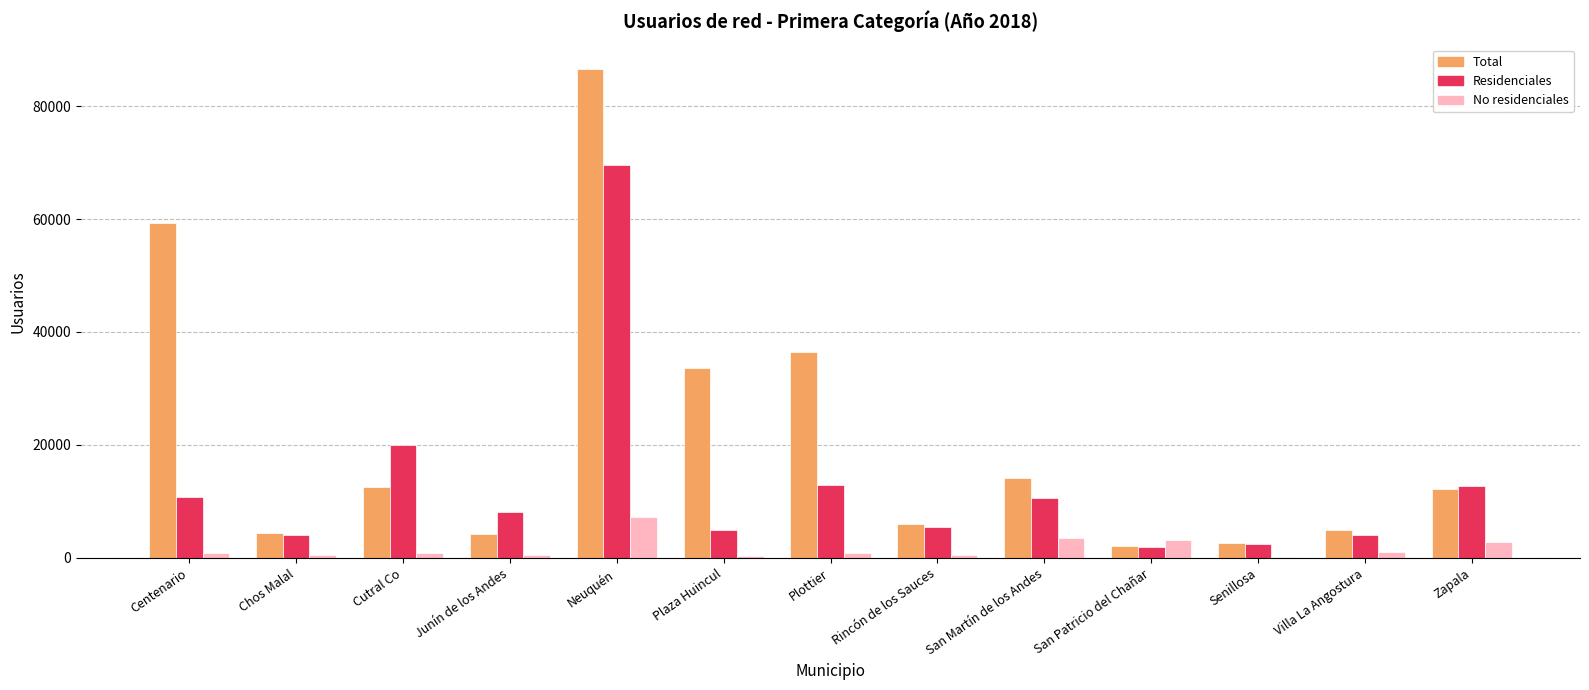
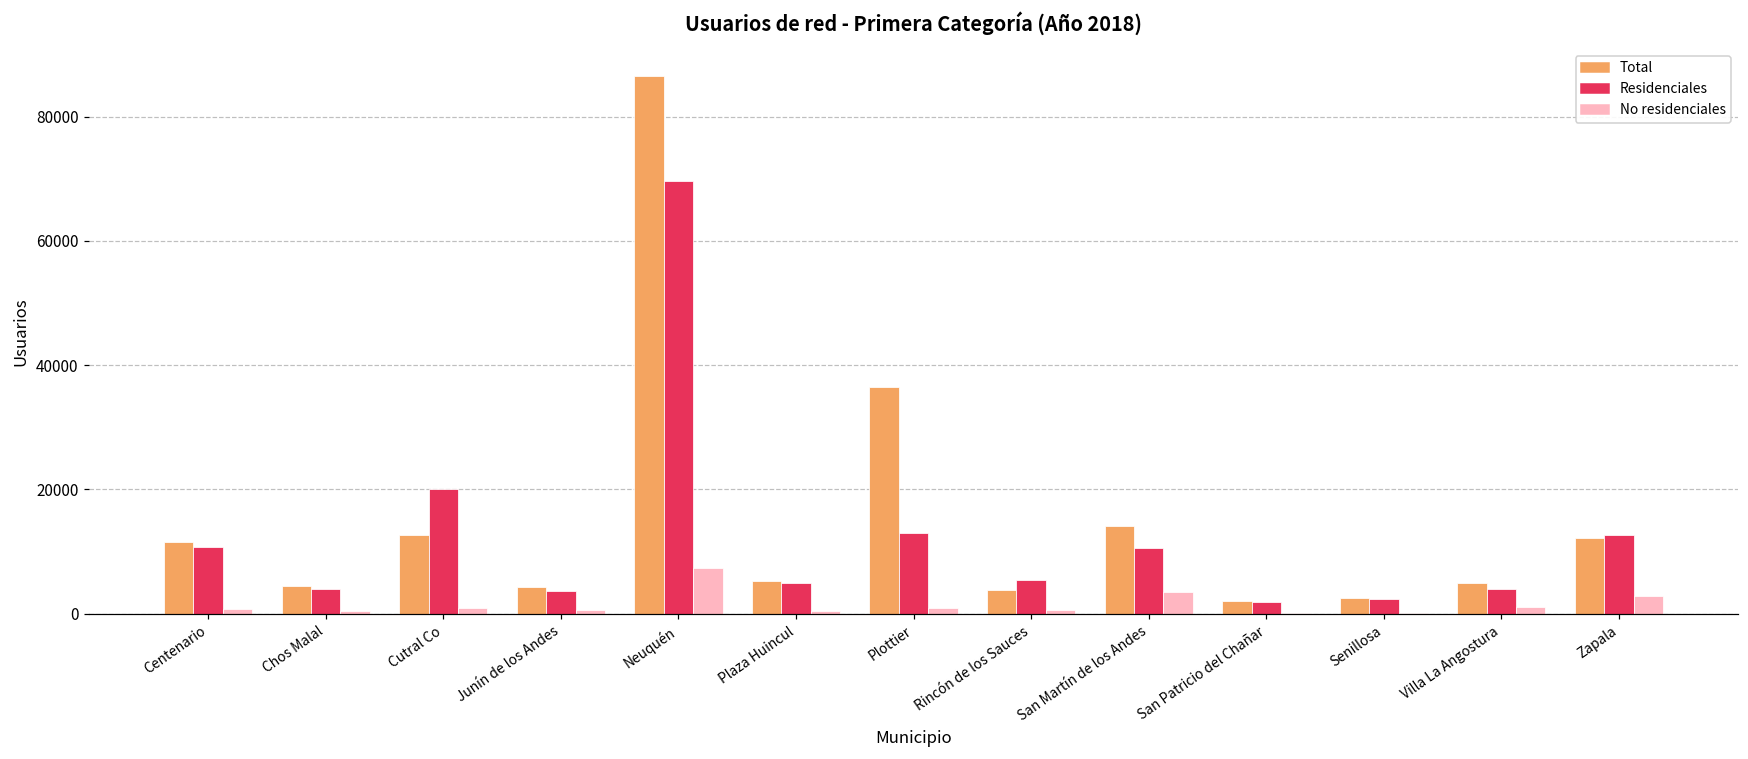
Total, Centenario: 59000 -> 12000
Residenciales, Junín de los Andes: 8000 -> 4000
Total, Plaza Huincul: 34000 -> 5000
Total, Rincón de los Sauces: 6000 -> 4000
No residenciales, San Patricio del Chañar: 3000 -> 0
